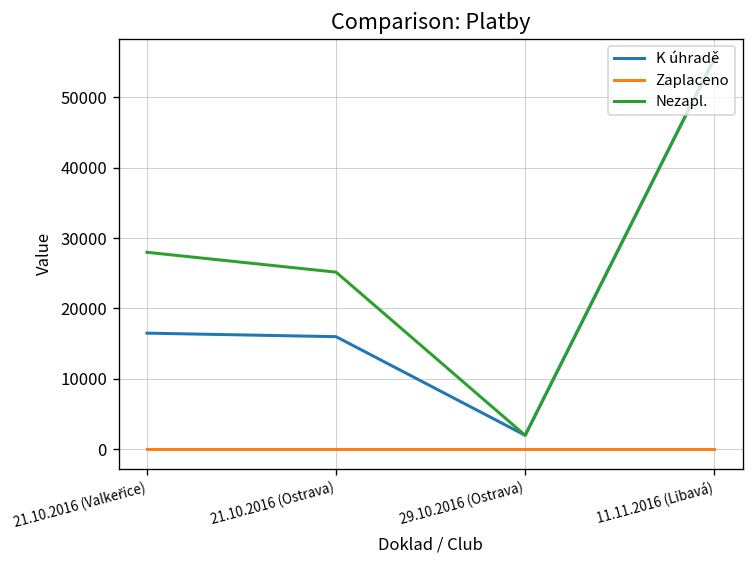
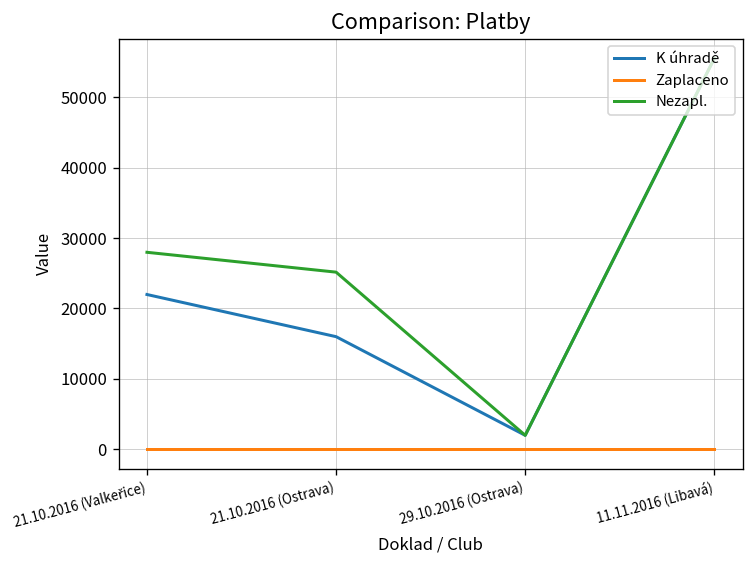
K úhradě, 21.10.2016 (Valkeřice): 17000 -> 22000
